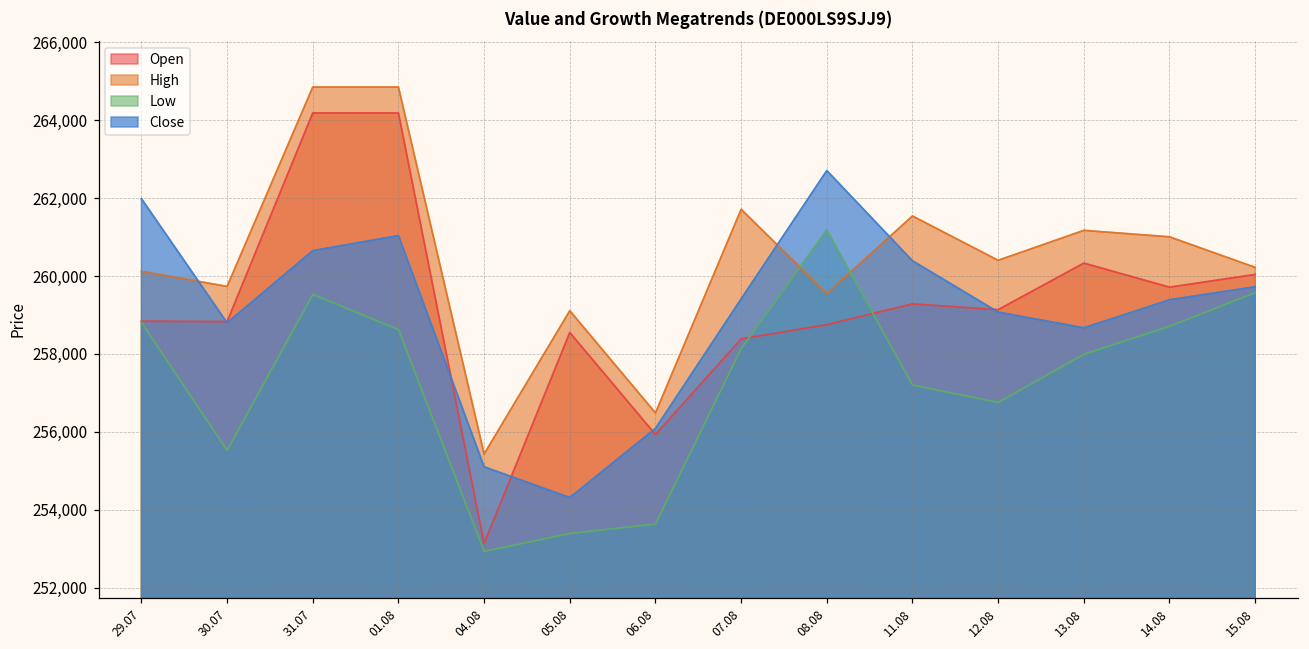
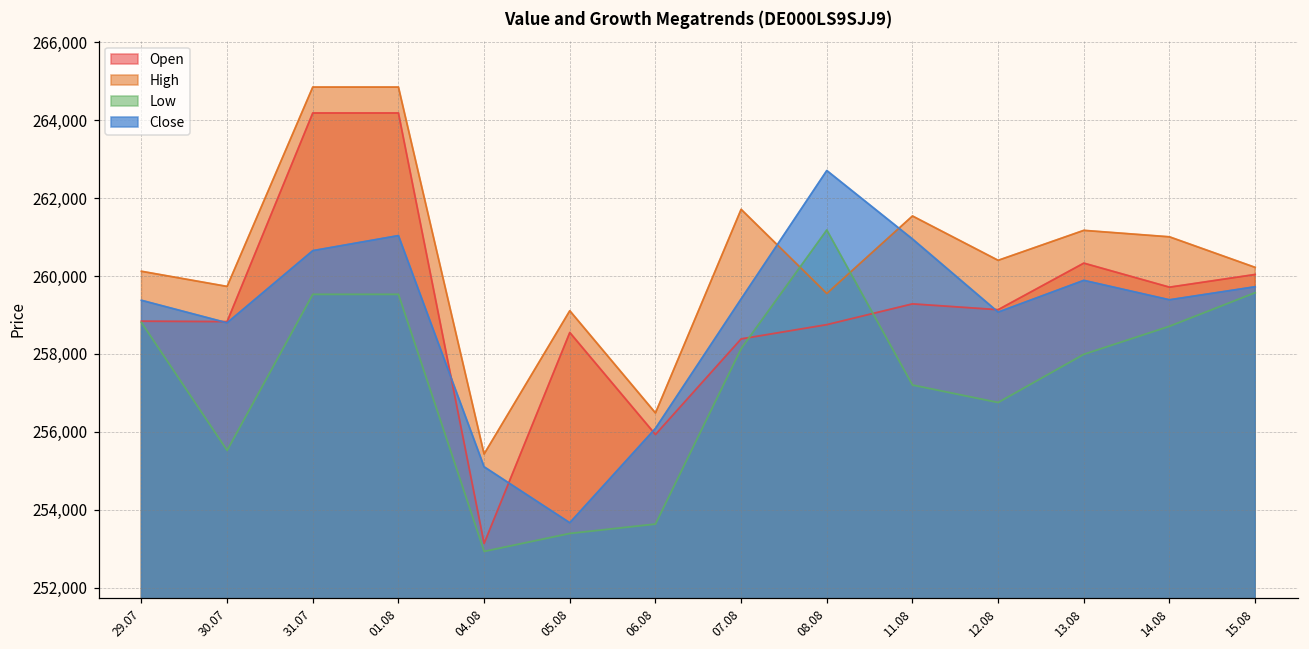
Close, 29.07: 262,000 -> 259,400
Low, 01.08: 258,600 -> 259,500
Close, 05.08: 254,300 -> 253,700
Close, 11.08: 260,400 -> 261,000
Close, 13.08: 258,700 -> 259,900
